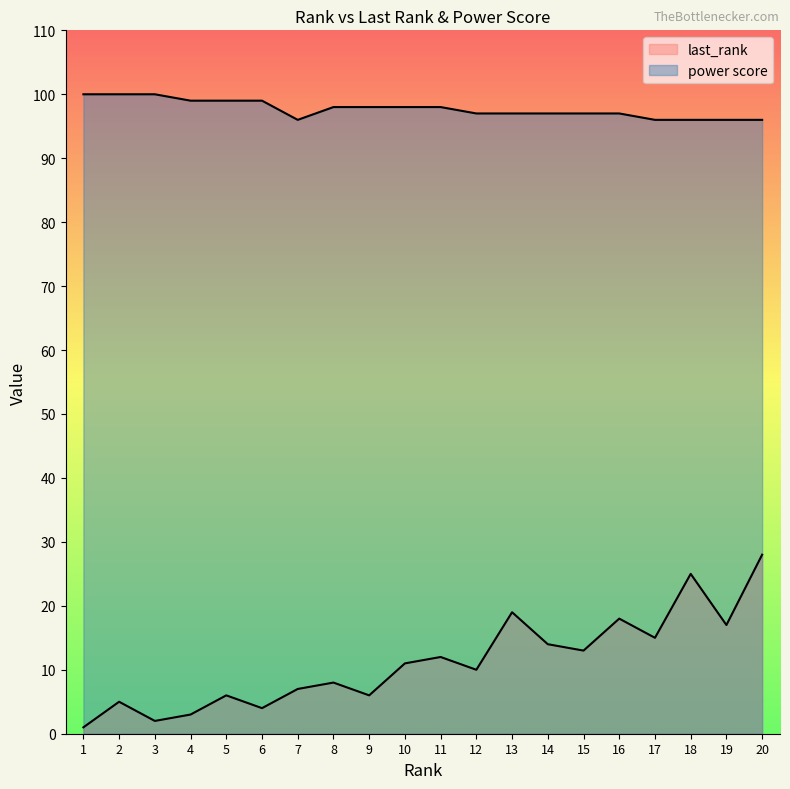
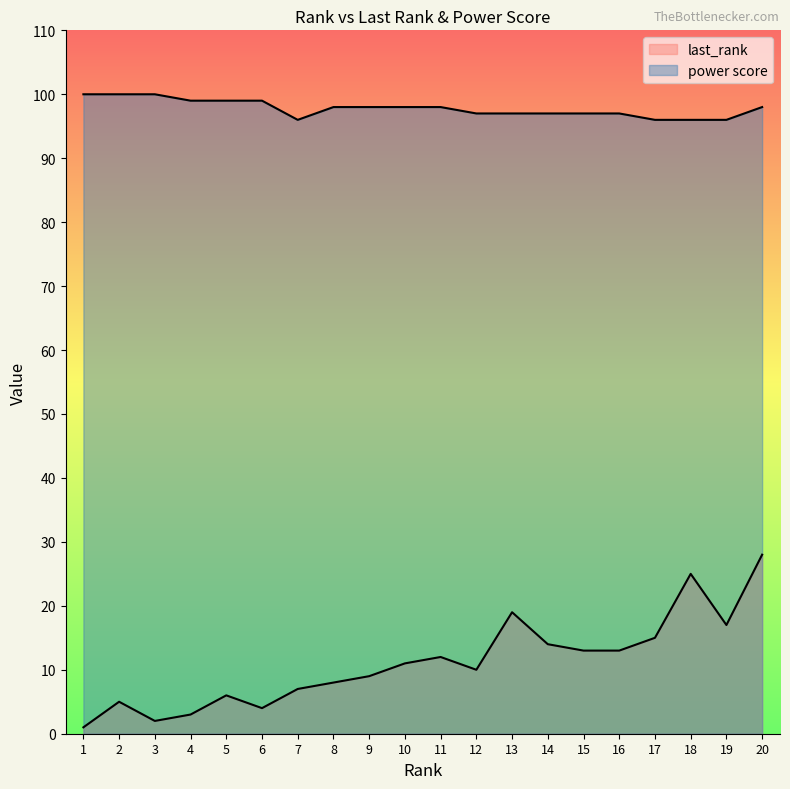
last_rank, 9: 6 -> 9
last_rank, 16: 18 -> 13
power score, 20: 96 -> 98
